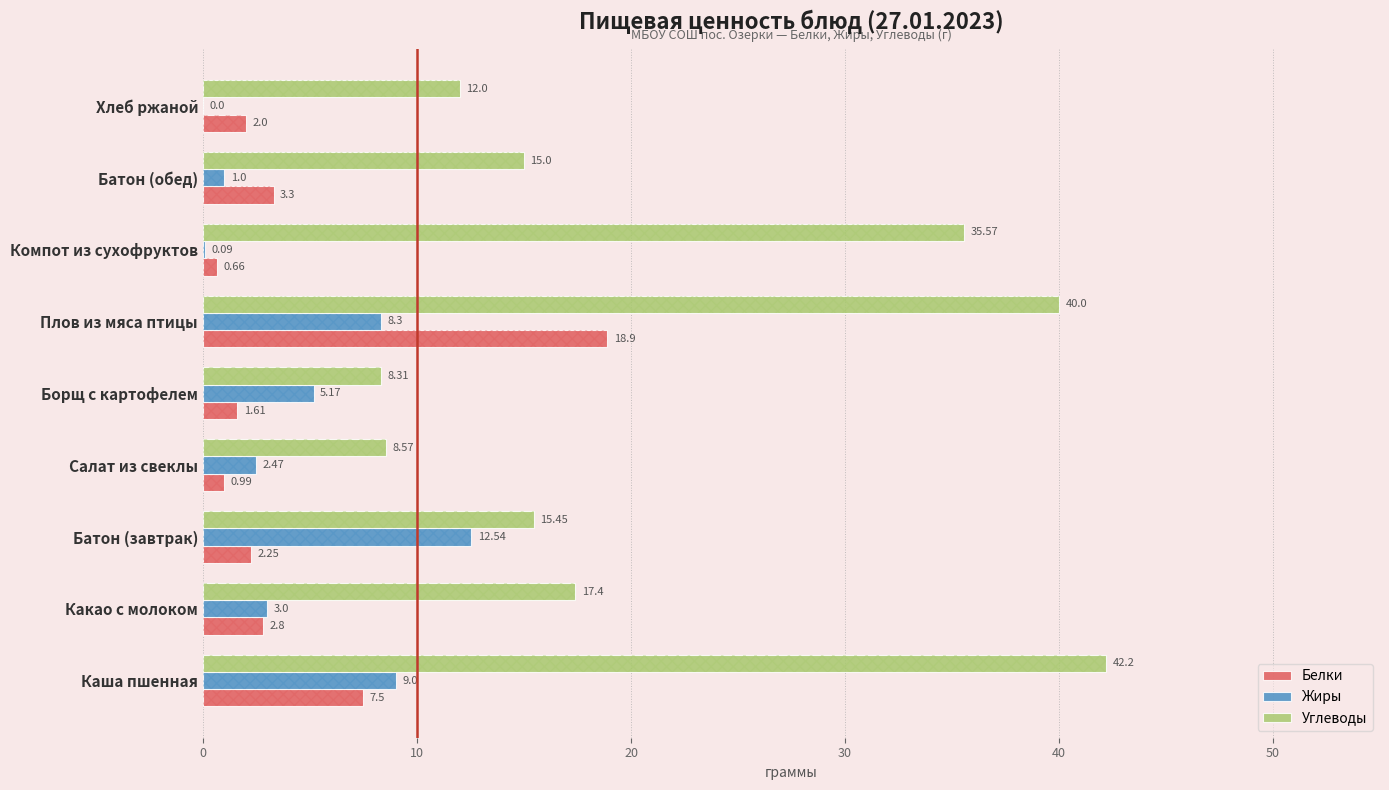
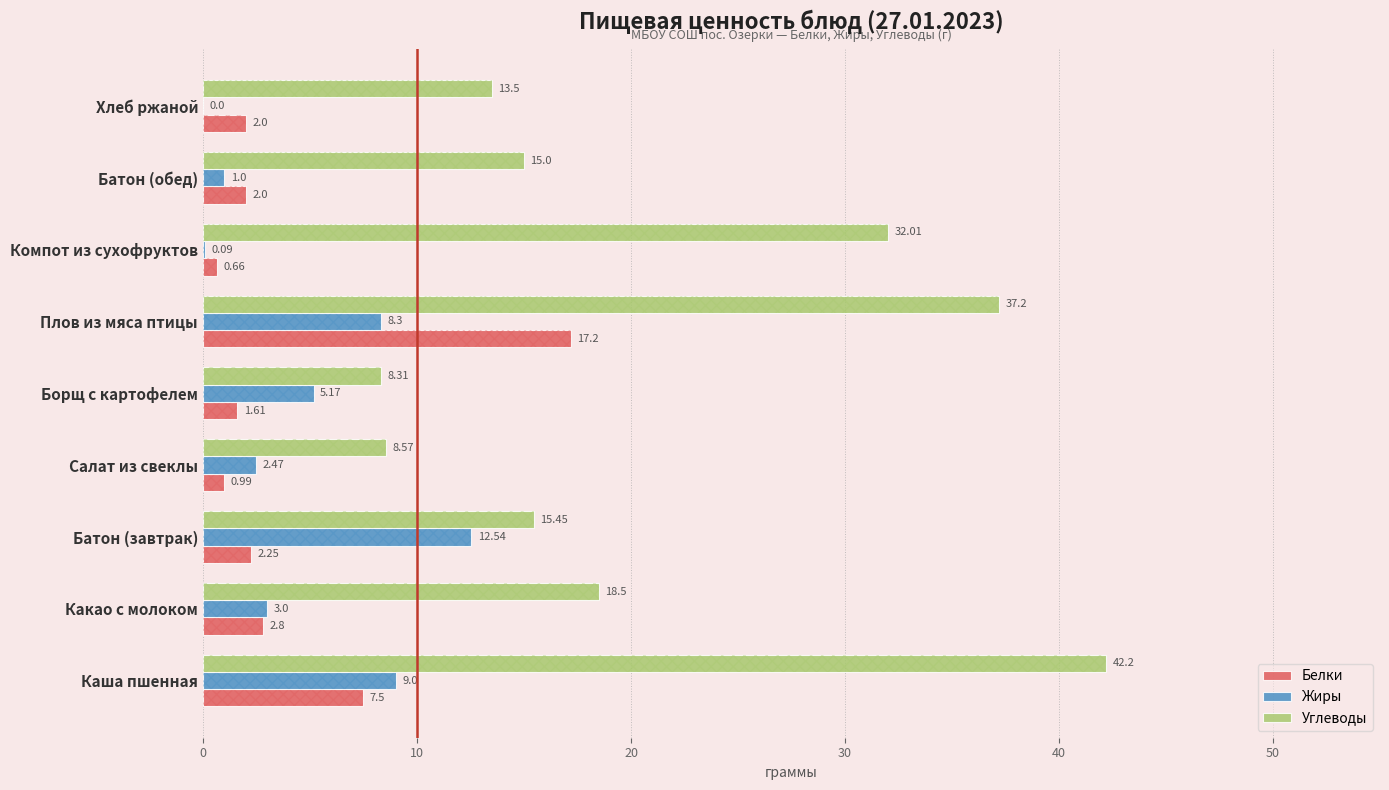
Углеводы, Хлеб ржаной: 12.0 -> 13.5
Белки, Батон (обед): 3.3 -> 2.0
Углеводы, Компот из сухофруктов: 35.57 -> 32.01
Углеводы, Плов из мяса птицы: 40.0 -> 37.2
Белки, Плов из мяса птицы: 18.9 -> 17.2
Углеводы, Какао с молоком: 17.4 -> 18.5
